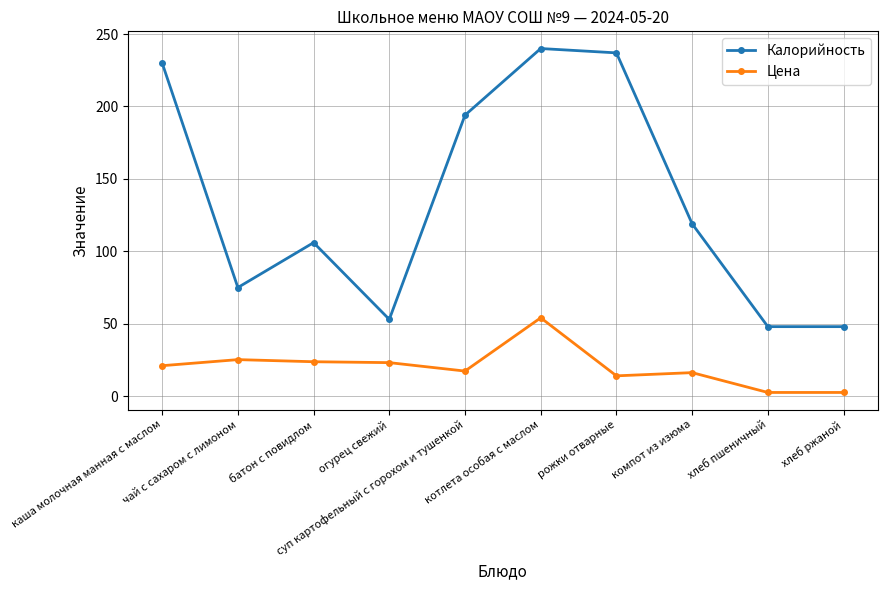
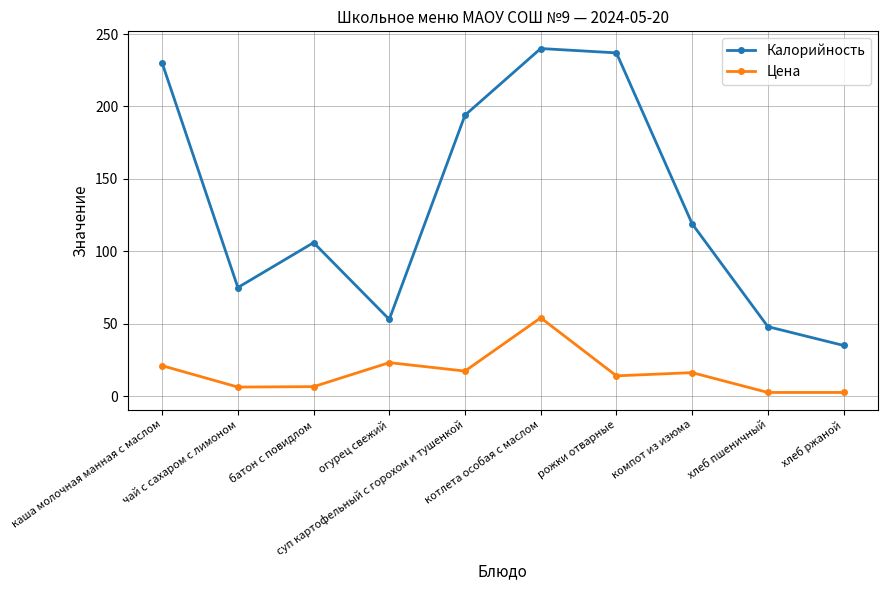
Цена, чай с сахаром с лимоном: 25 -> 6
Цена, батон с повидлом: 24 -> 7
Калорийность, хлеб ржаной: 48 -> 35
